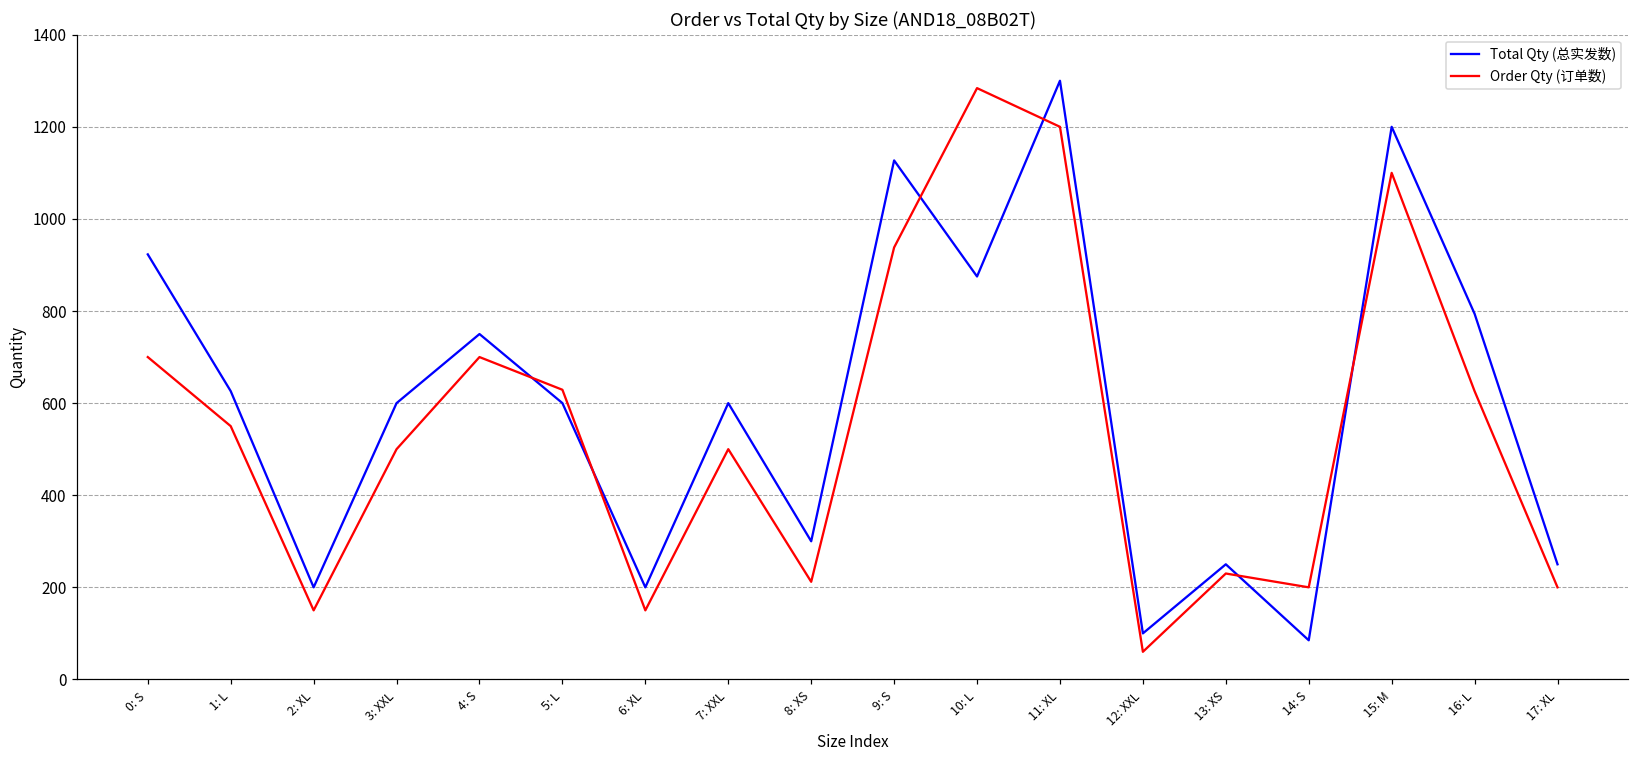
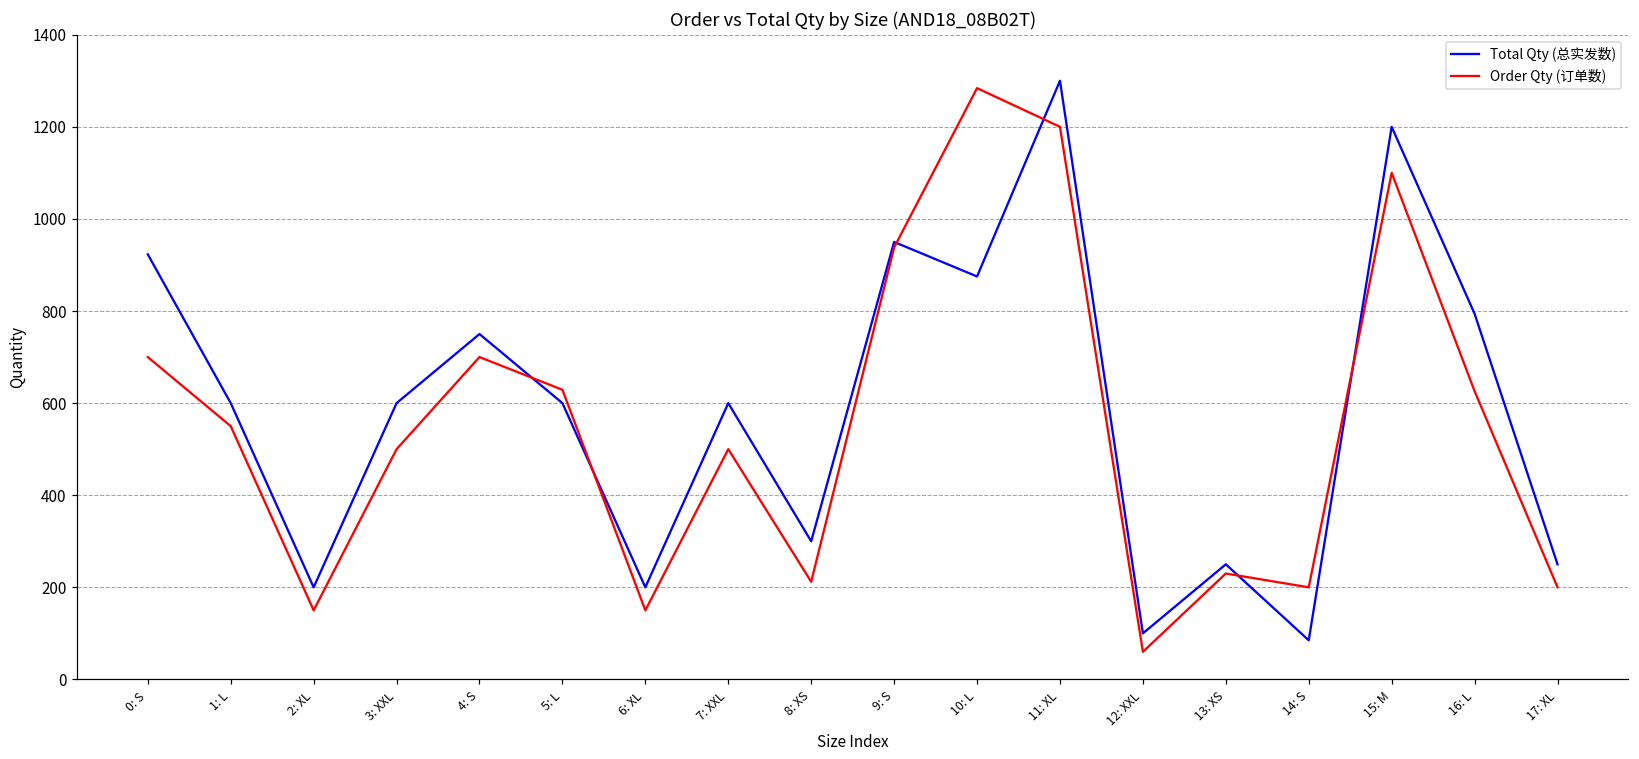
Total Qty (总实发数), 1: L: 630 -> 600
Total Qty (总实发数), 9: S: 1130 -> 950
